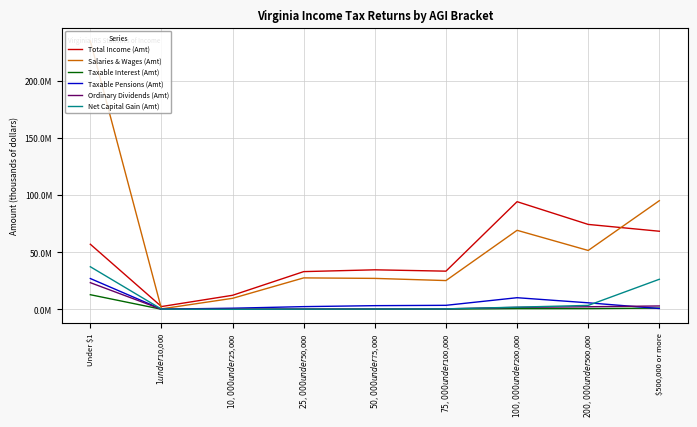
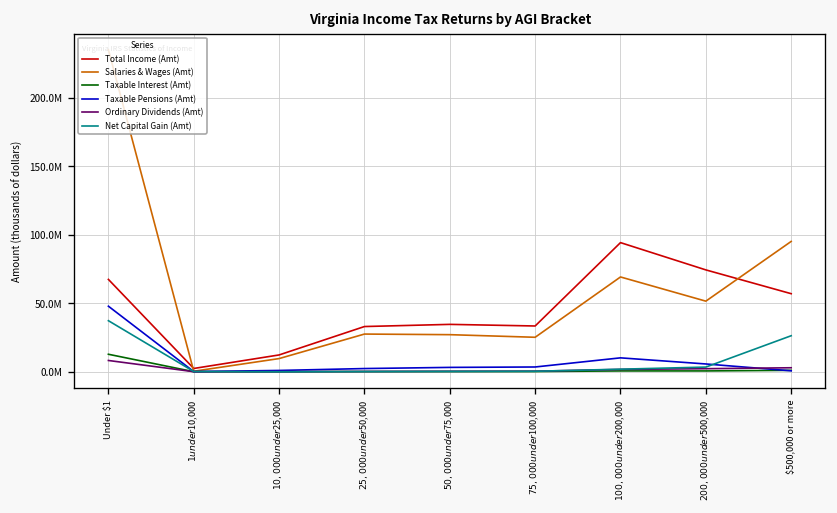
Total Income (Amt), Under $1: 57000000 -> 67000000
Taxable Pensions (Amt), Under $1: 27000000 -> 48000000
Ordinary Dividends (Amt), Under $1: 23000000 -> 8000000
Total Income (Amt), $500,000 or more: 68000000 -> 57000000
